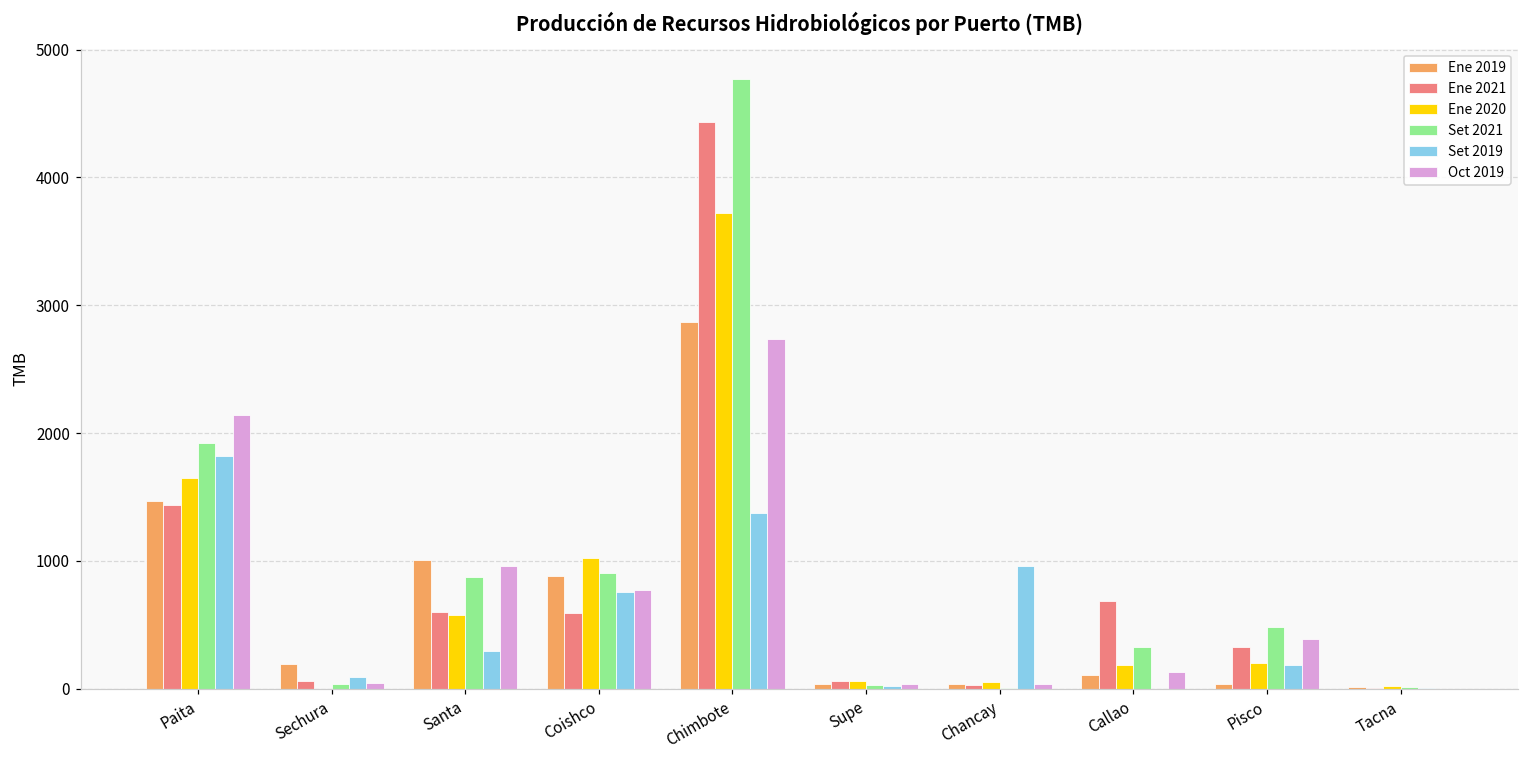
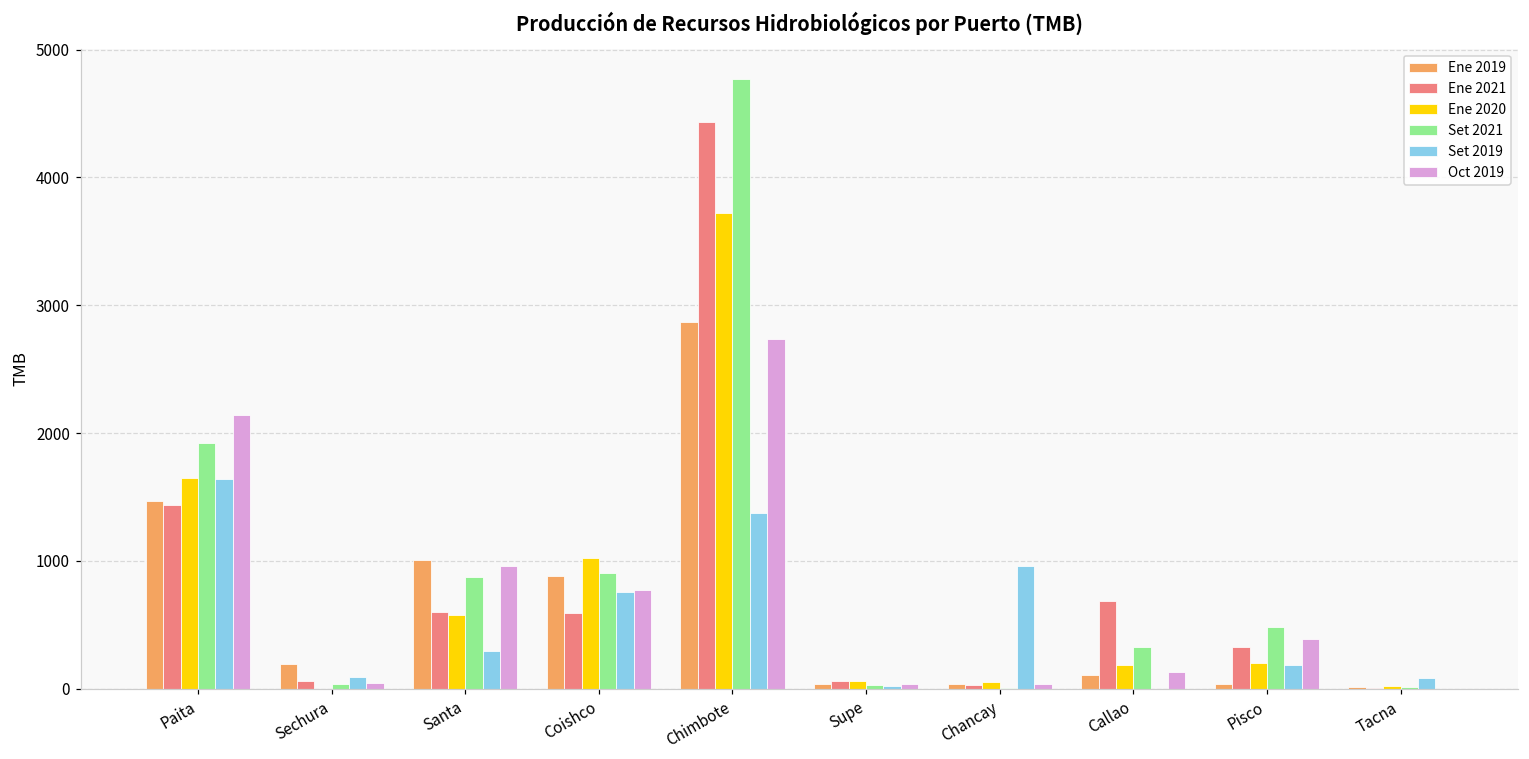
Set 2019, Paita: 1820 -> 1640
Set 2019, Tacna: 0 -> 90
